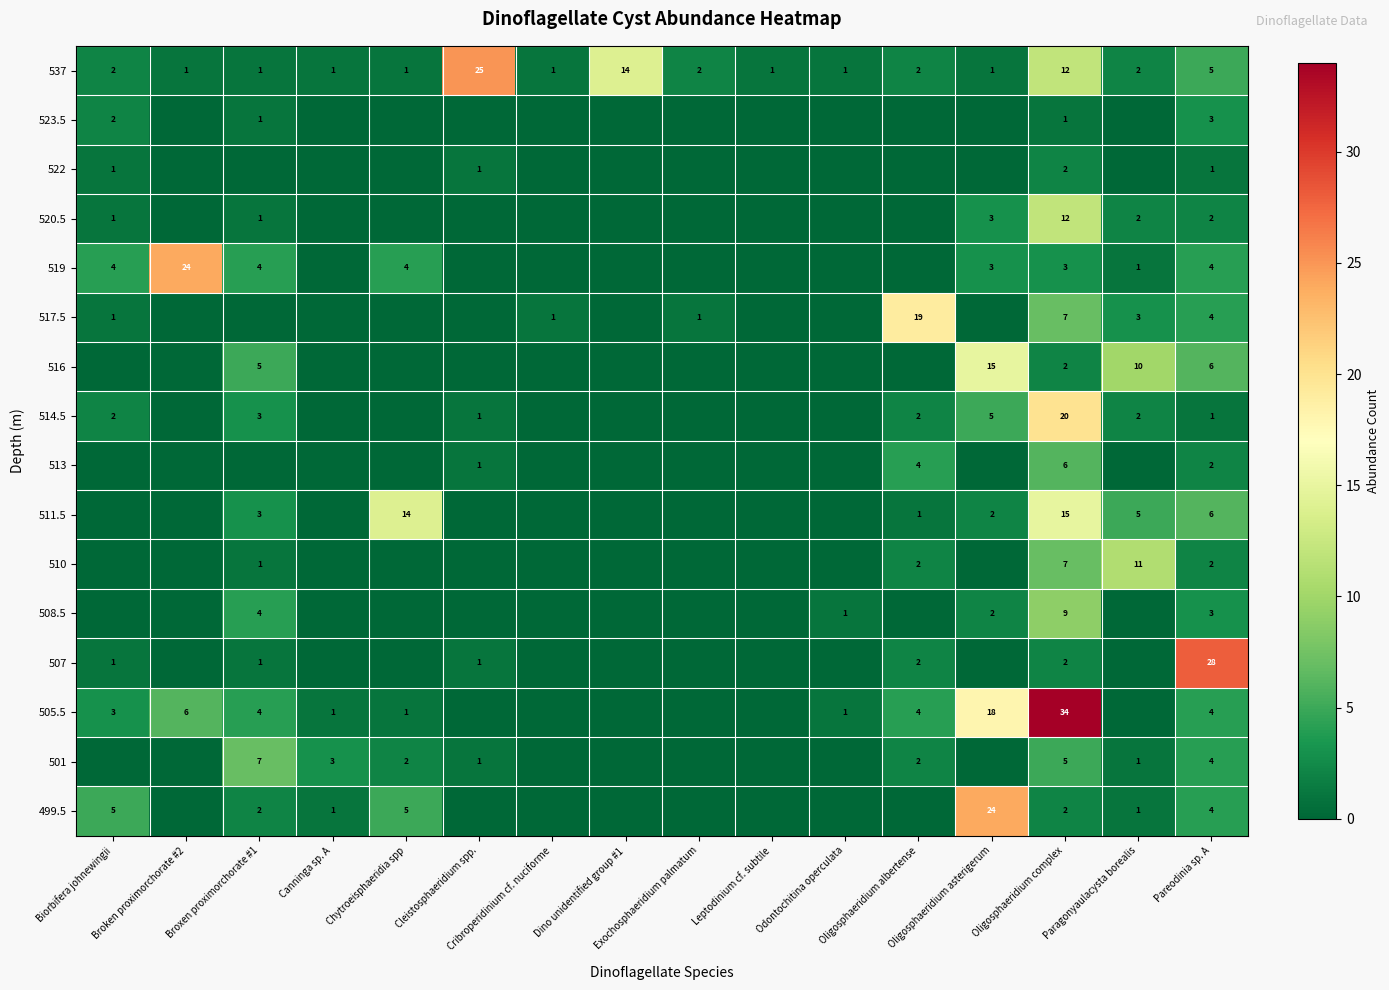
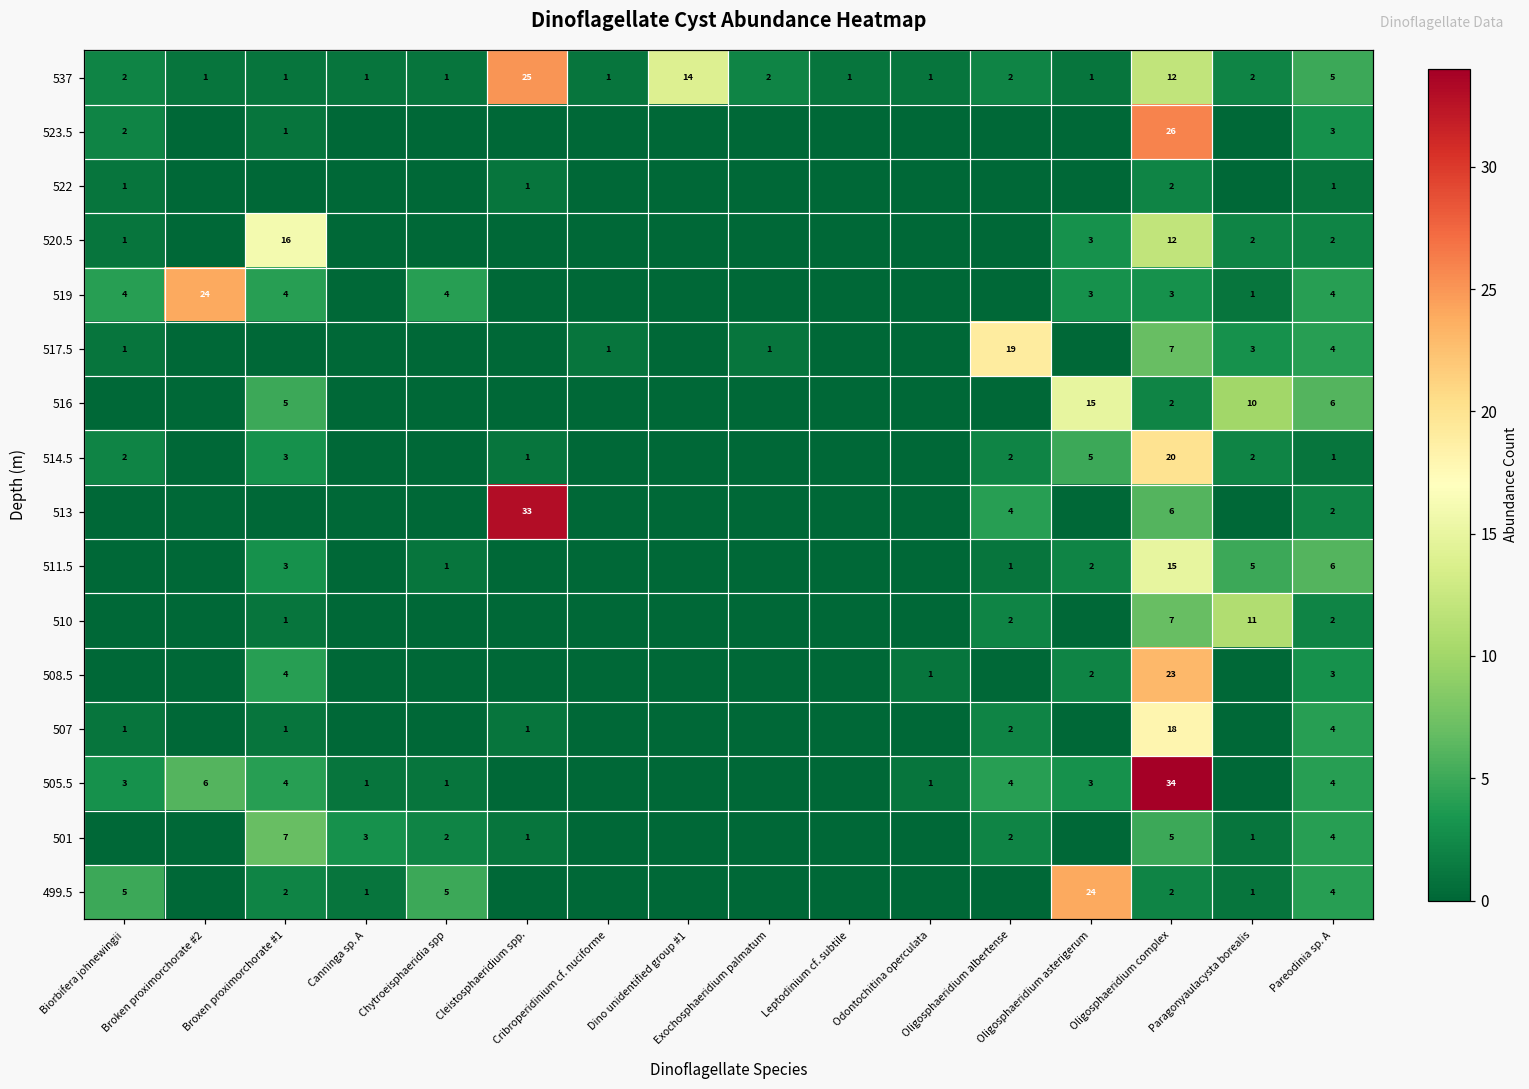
523.5, Oligosphaeridium complex: 1 -> 26
520.5, Broxen proximorchorate #1: 1 -> 16
513, Cleistosphaeridium spp.: 1 -> 33
511.5, Chytroeisphaeridia spp: 14 -> 1
508.5, Oligosphaeridium complex: 9 -> 23
507, Oligosphaeridium complex: 2 -> 18
507, Pareodinia sp. A: 28 -> 4
505.5, Oligosphaeridium asterigerum: 18 -> 3
